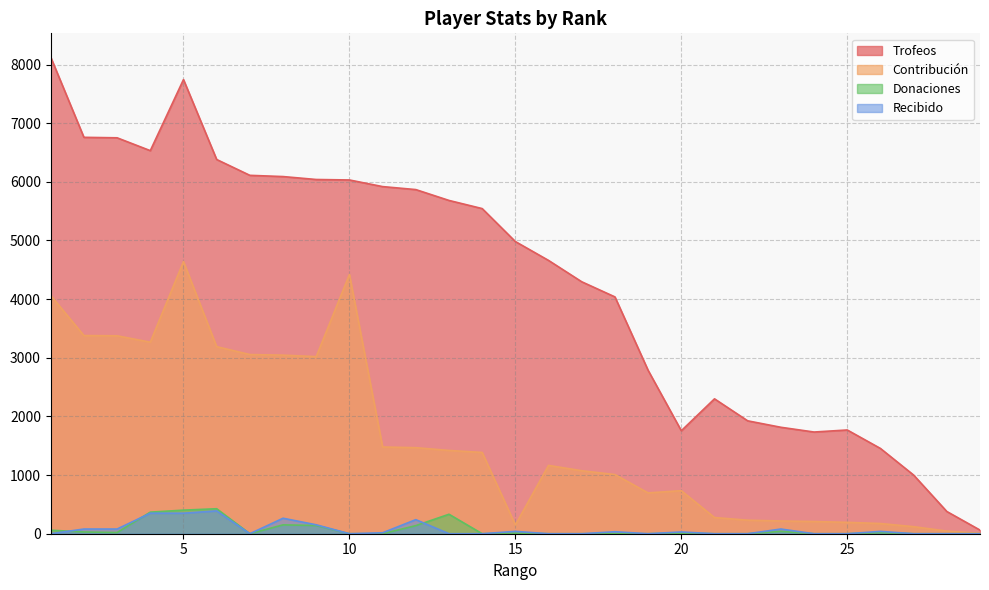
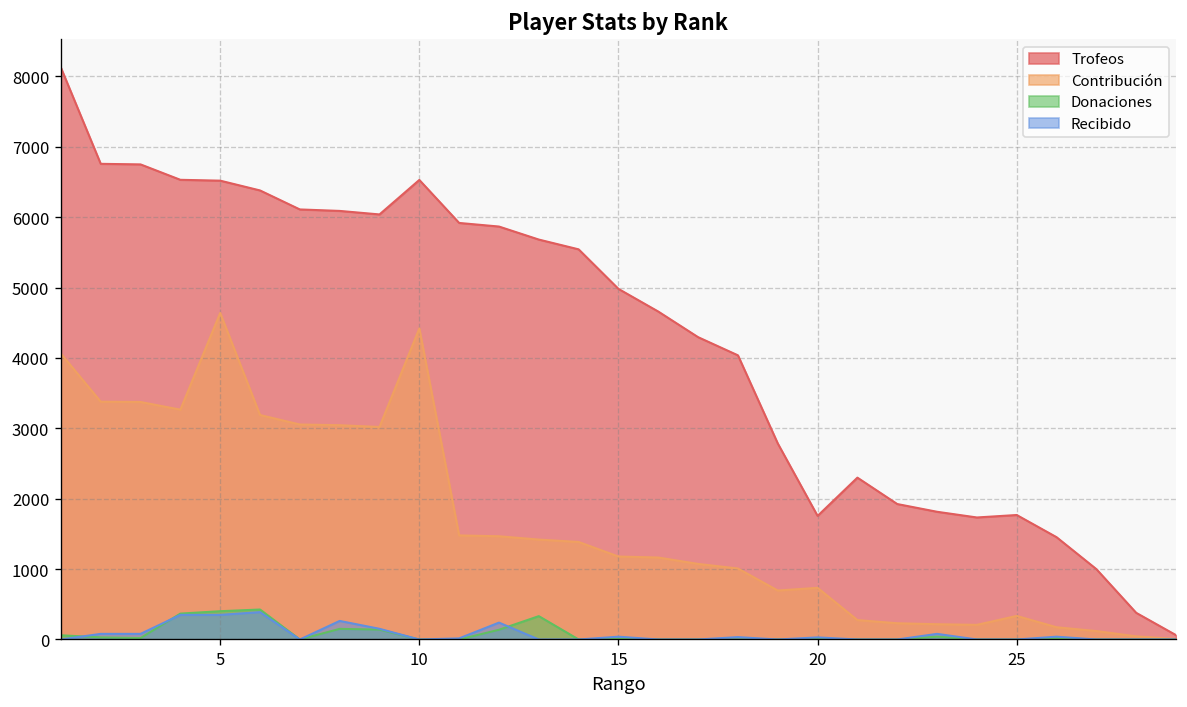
Trofeos, 5: 7700 -> 6500
Trofeos, 10: 6000 -> 6500
Contribución, 15: 200 -> 1200
Contribución, 25: 200 -> 300
